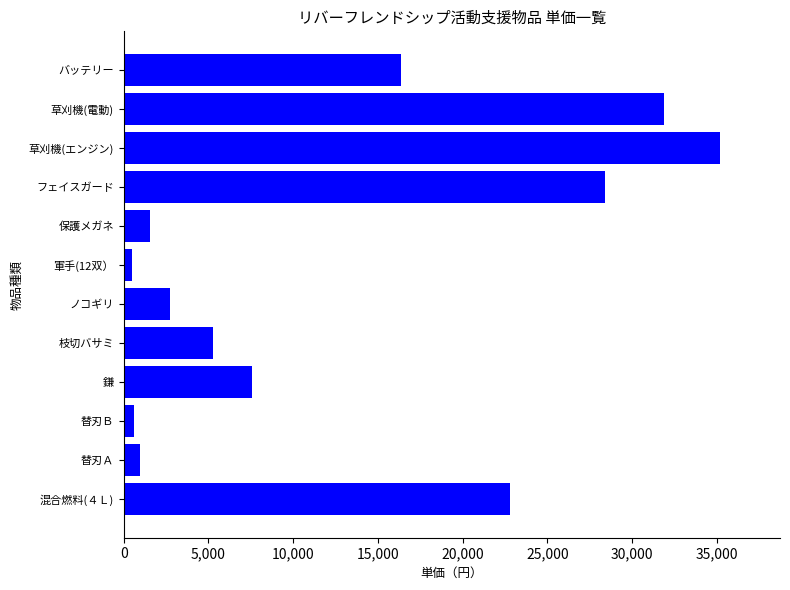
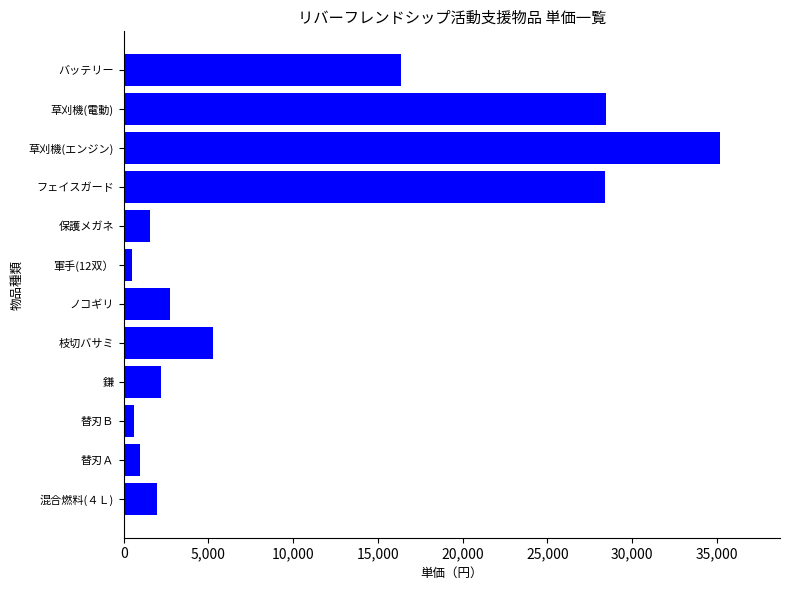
草刈機(電動): 31,900 -> 28,500
鎌: 7,600 -> 2,200
混合燃料(４Ｌ): 22,800 -> 2,000
